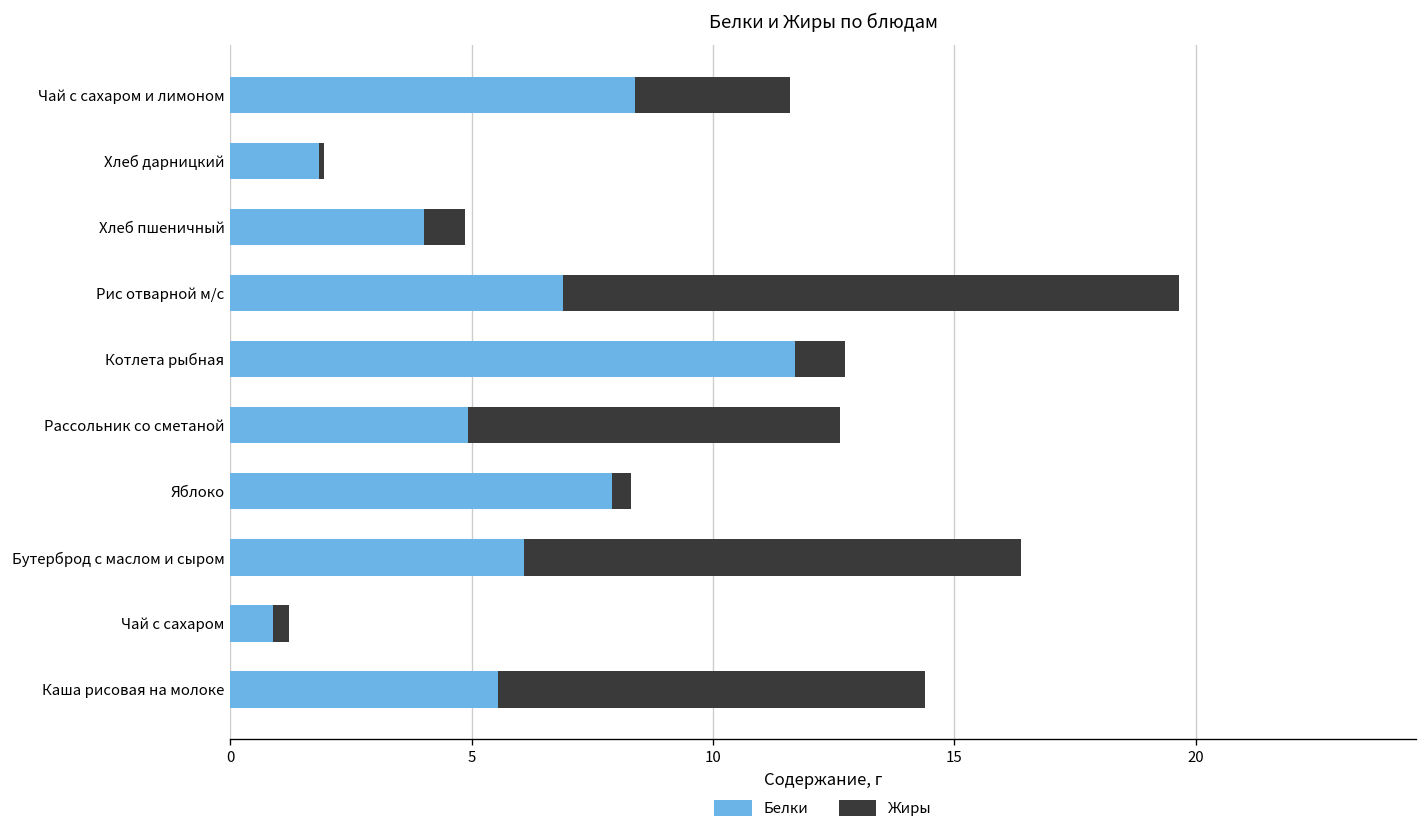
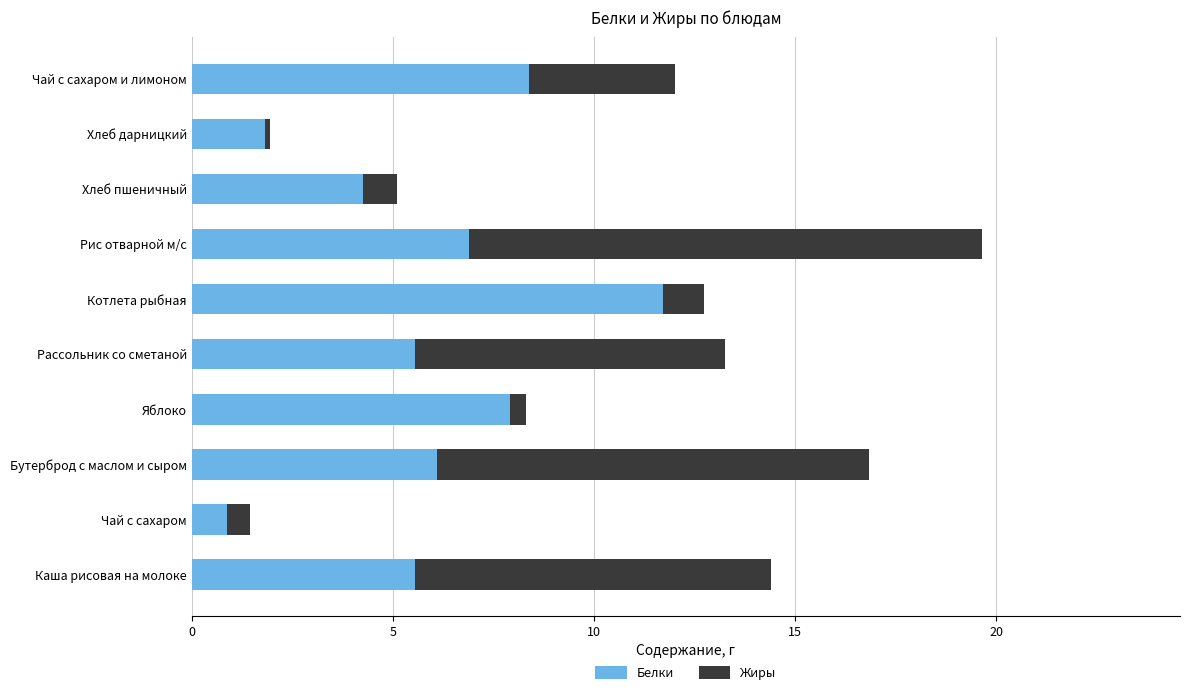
Жиры, Чай с сахаром и лимоном: 3.2 -> 3.6
Белки, Хлеб пшеничный: 4.0 -> 4.3
Белки, Рассольник со сметаной: 4.9 -> 5.5
Жиры, Бутерброд с маслом и сыром: 10.3 -> 10.7
Жиры, Чай с сахаром: 0.3 -> 0.6
